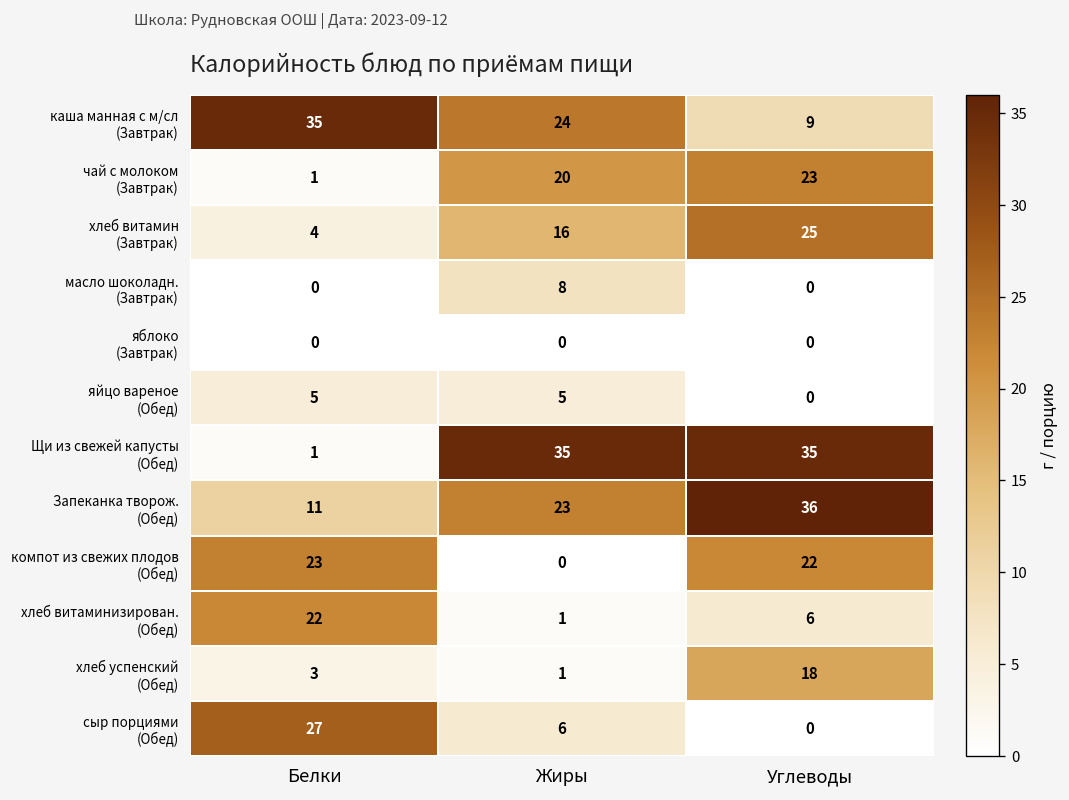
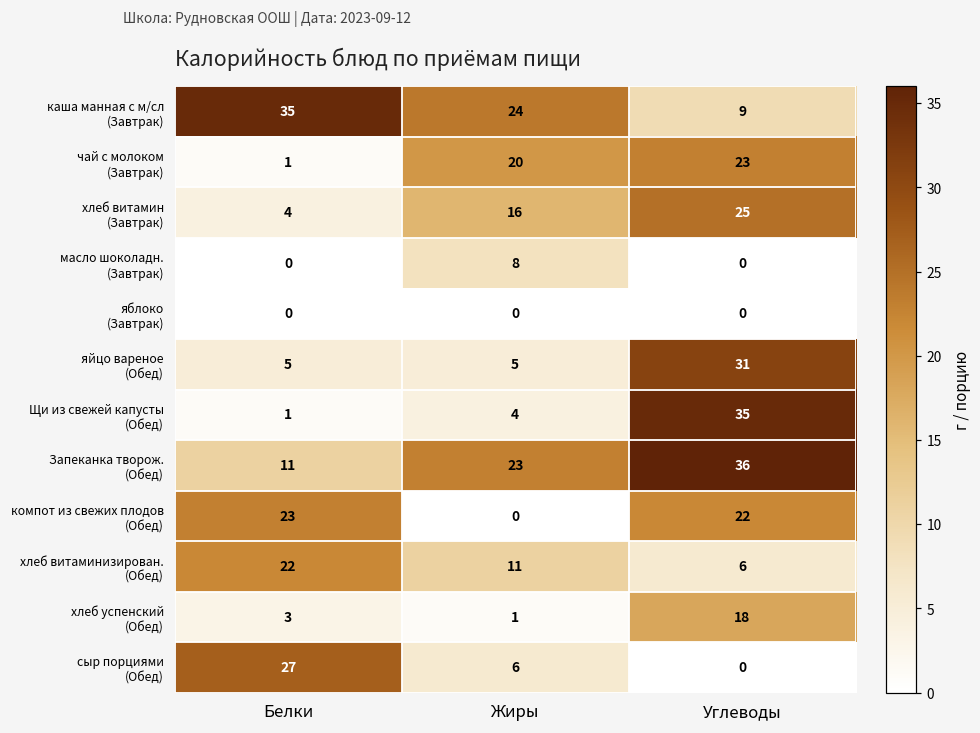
яйцо вареное (Обед), Углеводы: 0 -> 31
Щи из свежей капусты (Обед), Жиры: 35 -> 4
хлеб витаминизирован. (Обед), Жиры: 1 -> 11
